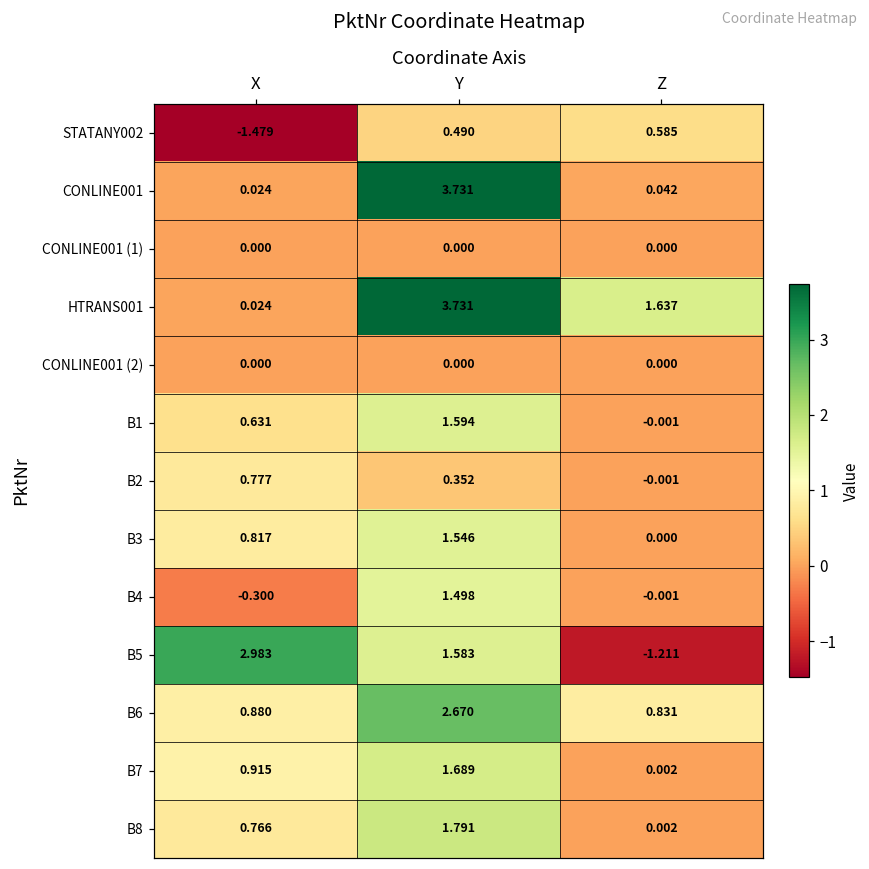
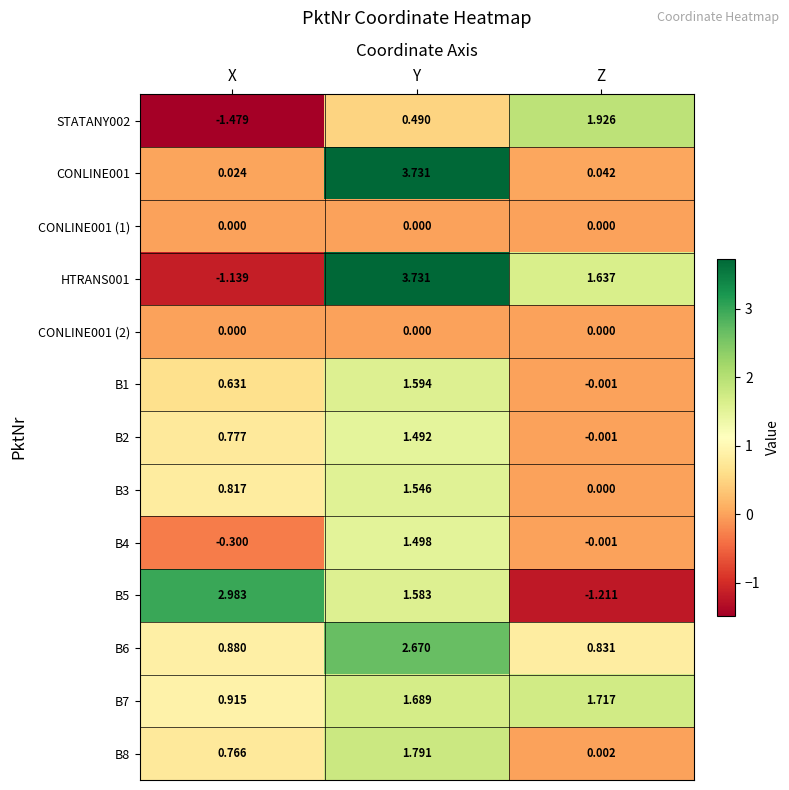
STATANY002, Z: 0.585 -> 1.926
HTRANS001, X: 0.024 -> -1.139
B2, Y: 0.352 -> 1.492
B7, Z: 0.002 -> 1.717
